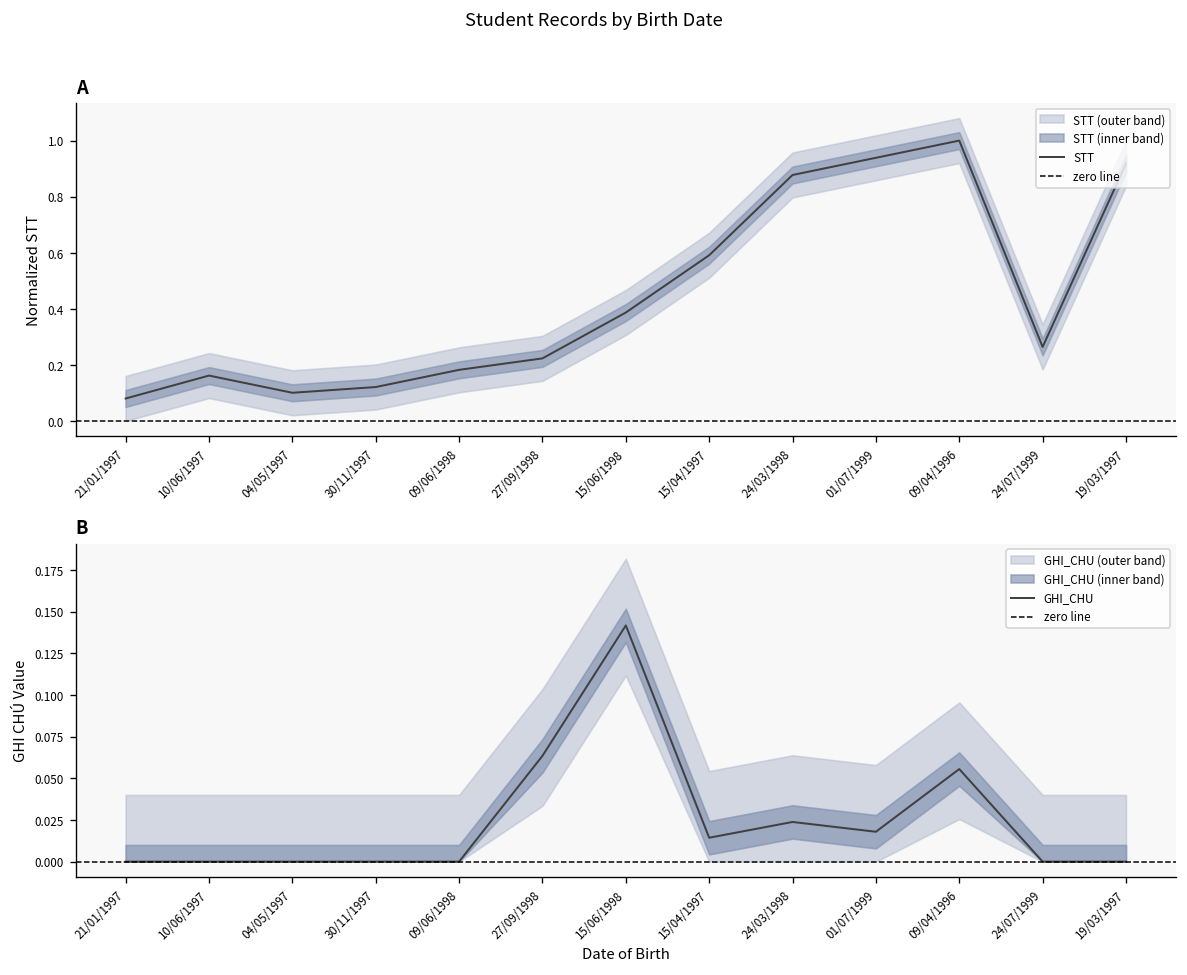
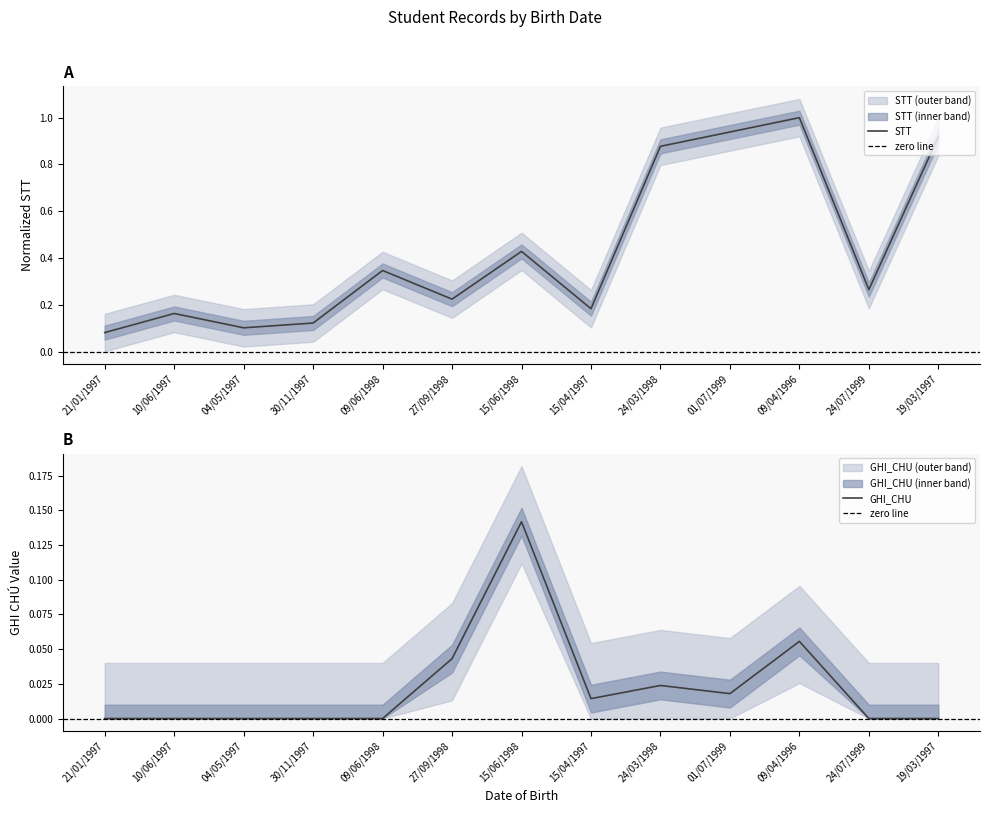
A, STT, 09/06/1998: 0.18 -> 0.35
A, STT, 15/06/1998: 0.39 -> 0.43
A, STT, 15/04/1997: 0.59 -> 0.18
B, GHI_CHU, 27/09/1998: 0.063 -> 0.043
